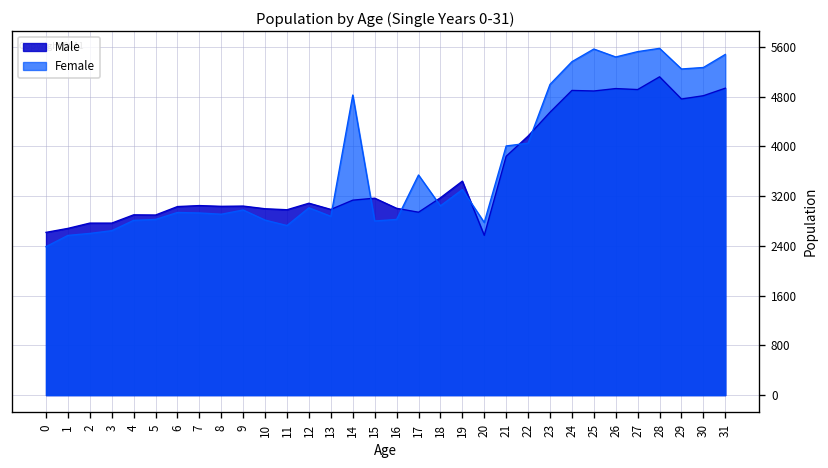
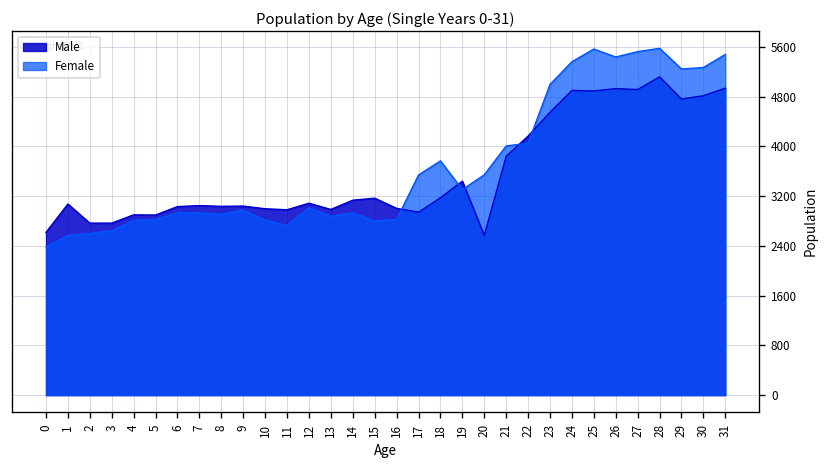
Male, 1: 2700 -> 3100
Female, 14: 4800 -> 2900
Female, 18: 3000 -> 3800
Female, 20: 2800 -> 3500
